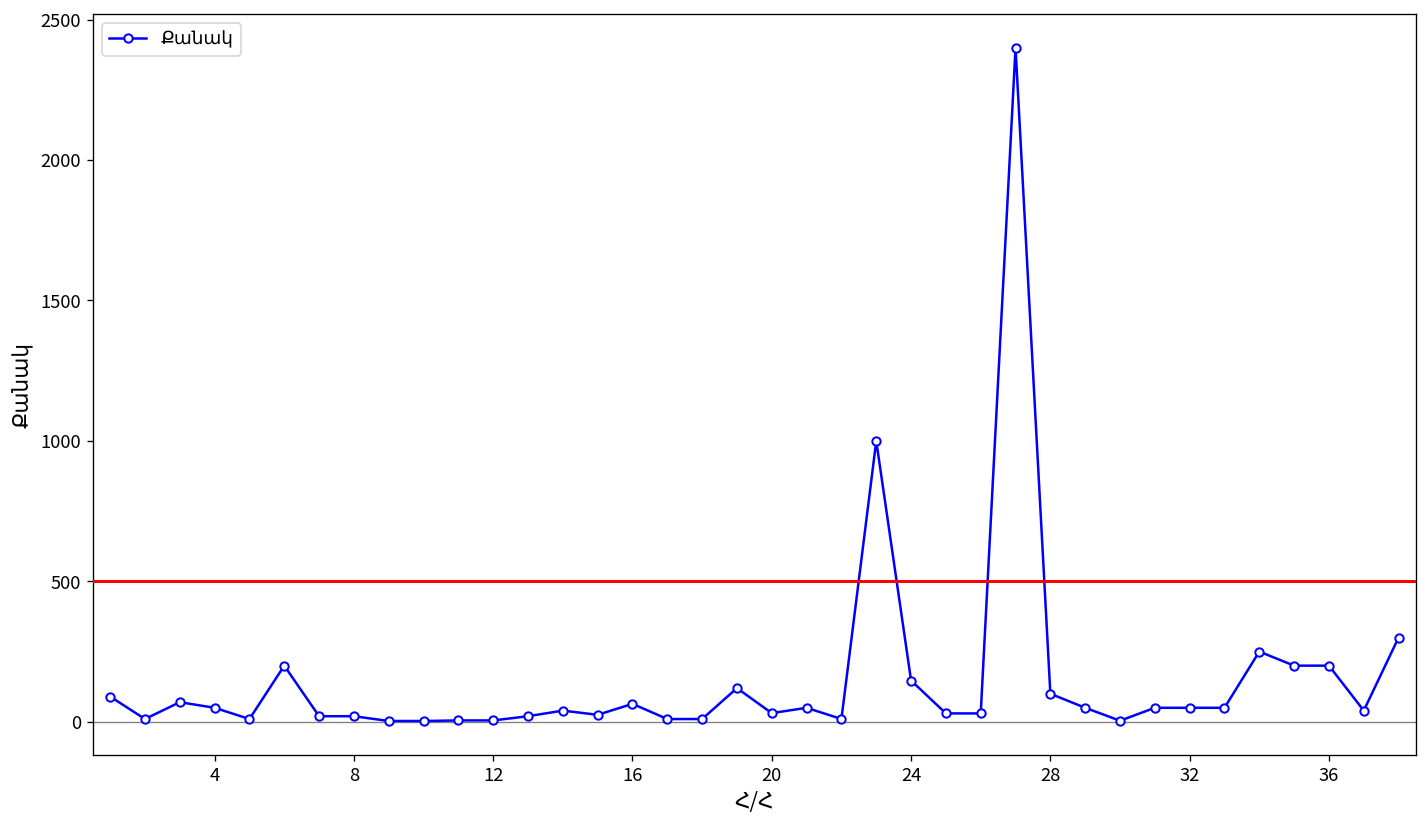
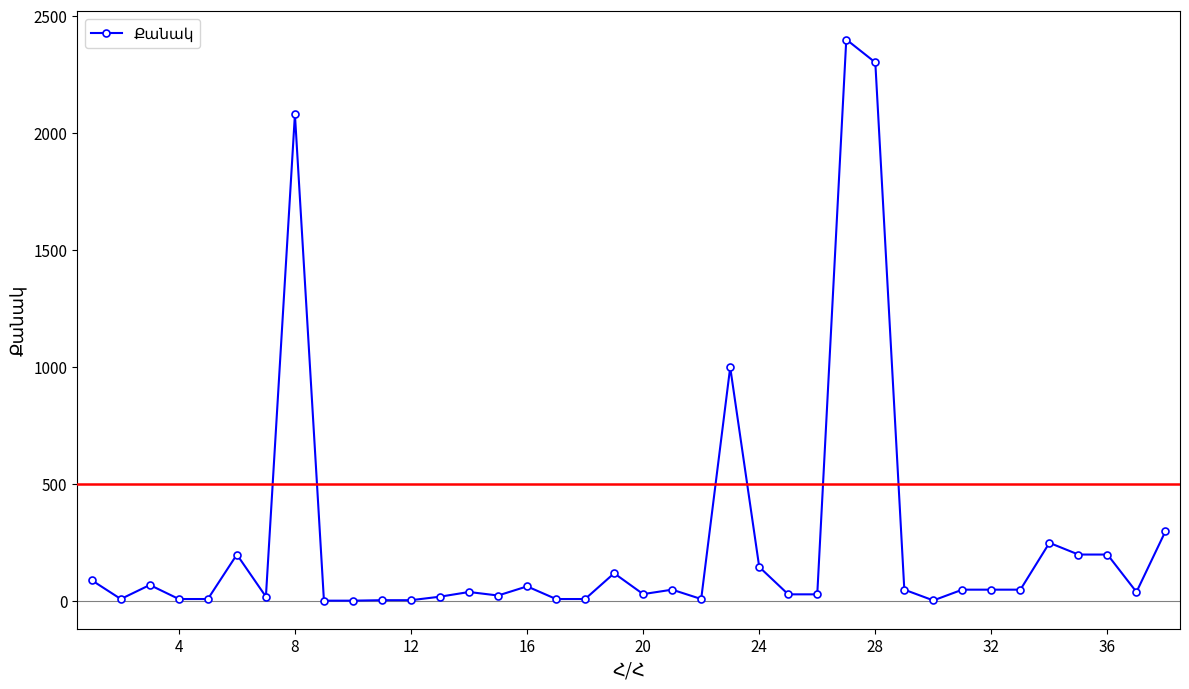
4: 50 -> 10
8: 20 -> 2080
28: 100 -> 2300
